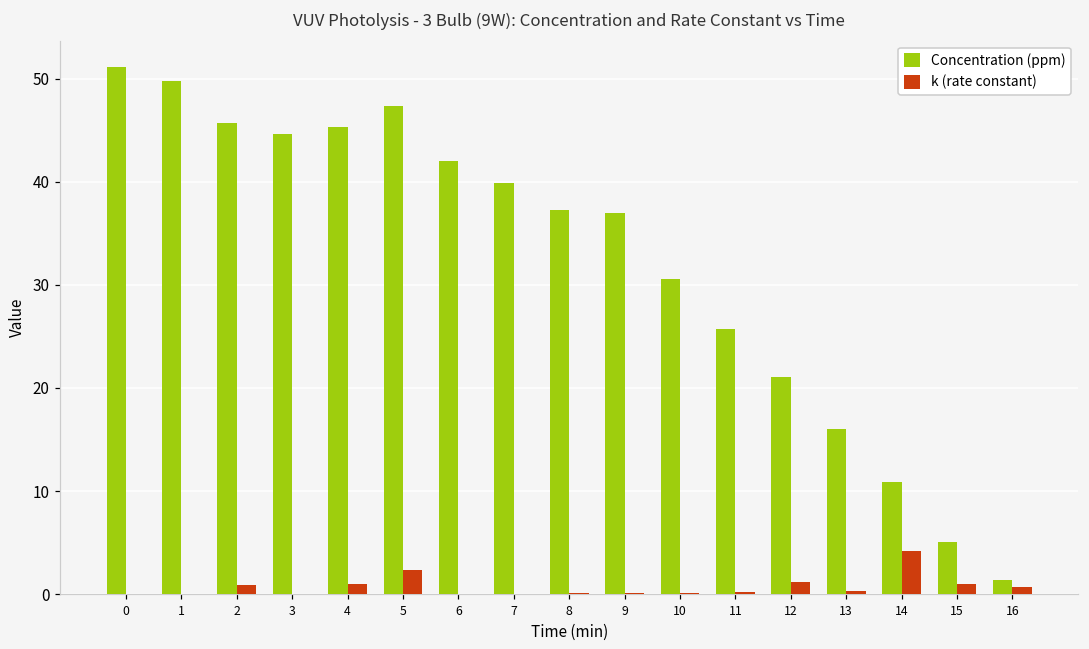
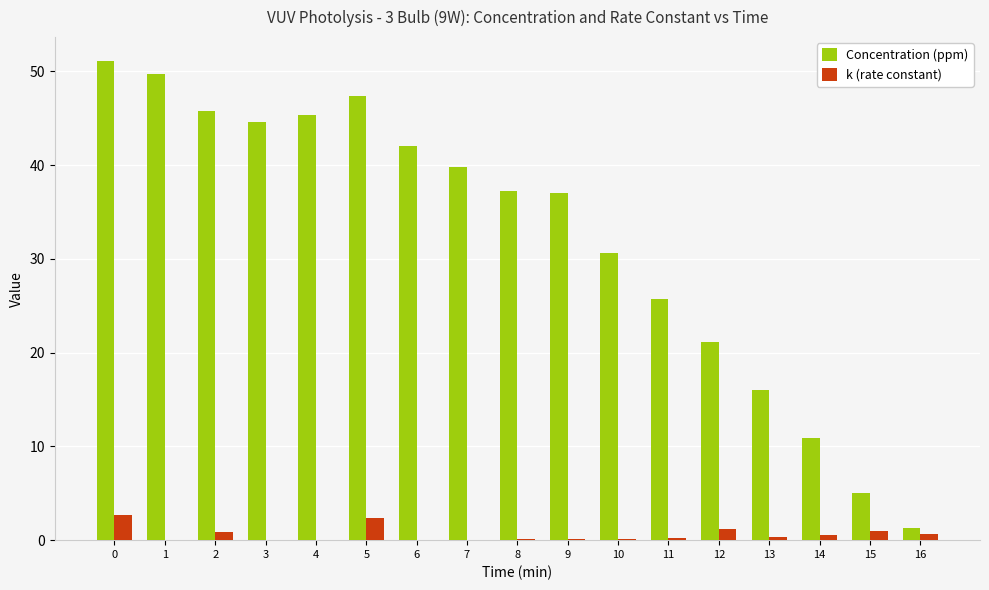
k (rate constant), 0: 0 -> 3
k (rate constant), 4: 1 -> 0
k (rate constant), 14: 4 -> 1
